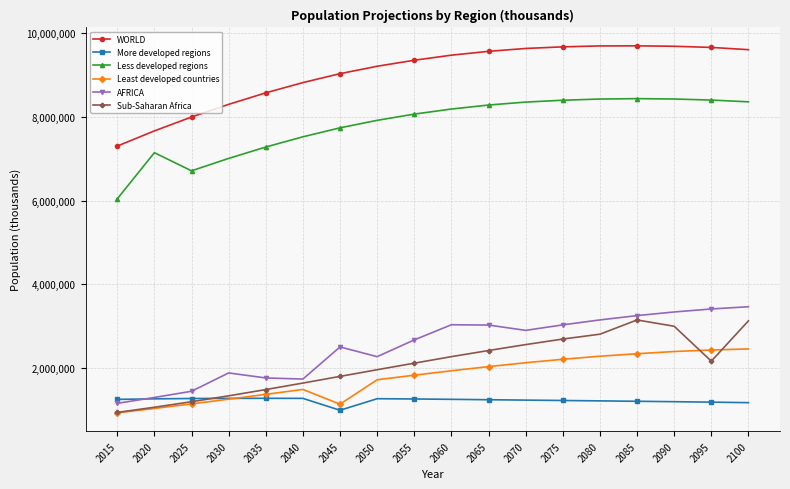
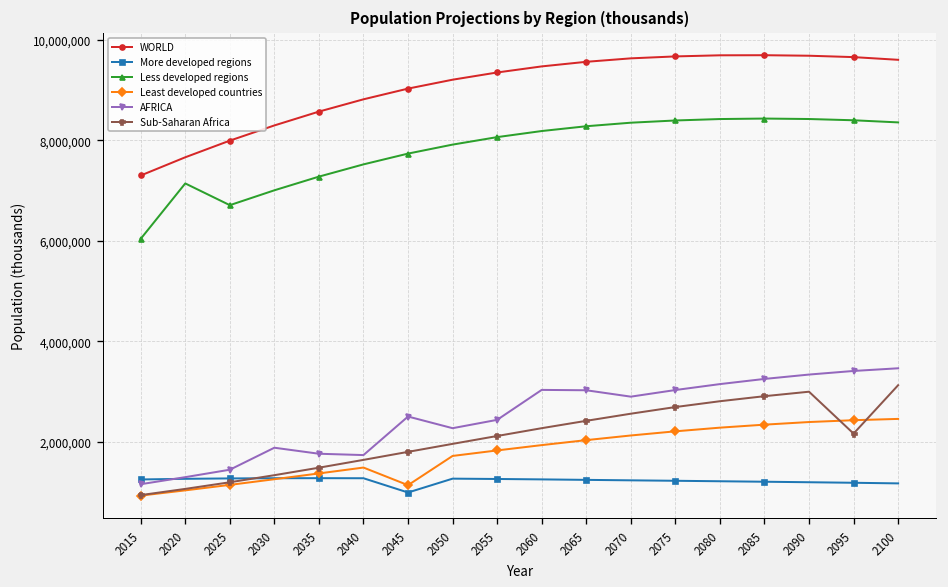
AFRICA, 2055: 2,700,000 -> 2,400,000
Sub-Saharan Africa, 2085: 3,200,000 -> 2,900,000
